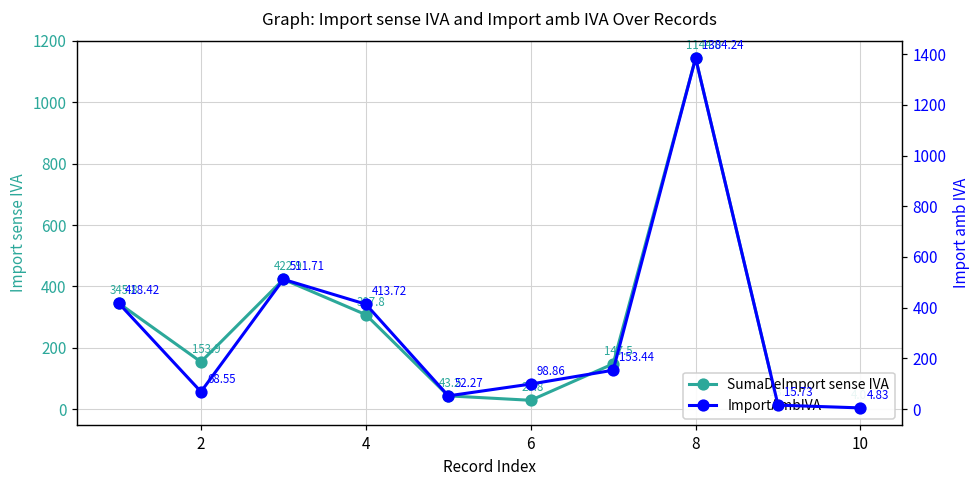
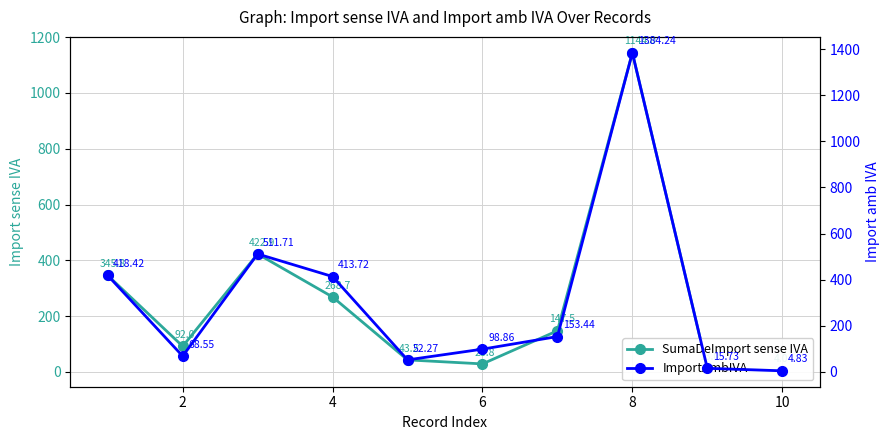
SumaDeImport sense IVA, 2: 153.9 -> 92.0
SumaDeImport sense IVA, 4: 307.8 -> 268.7
